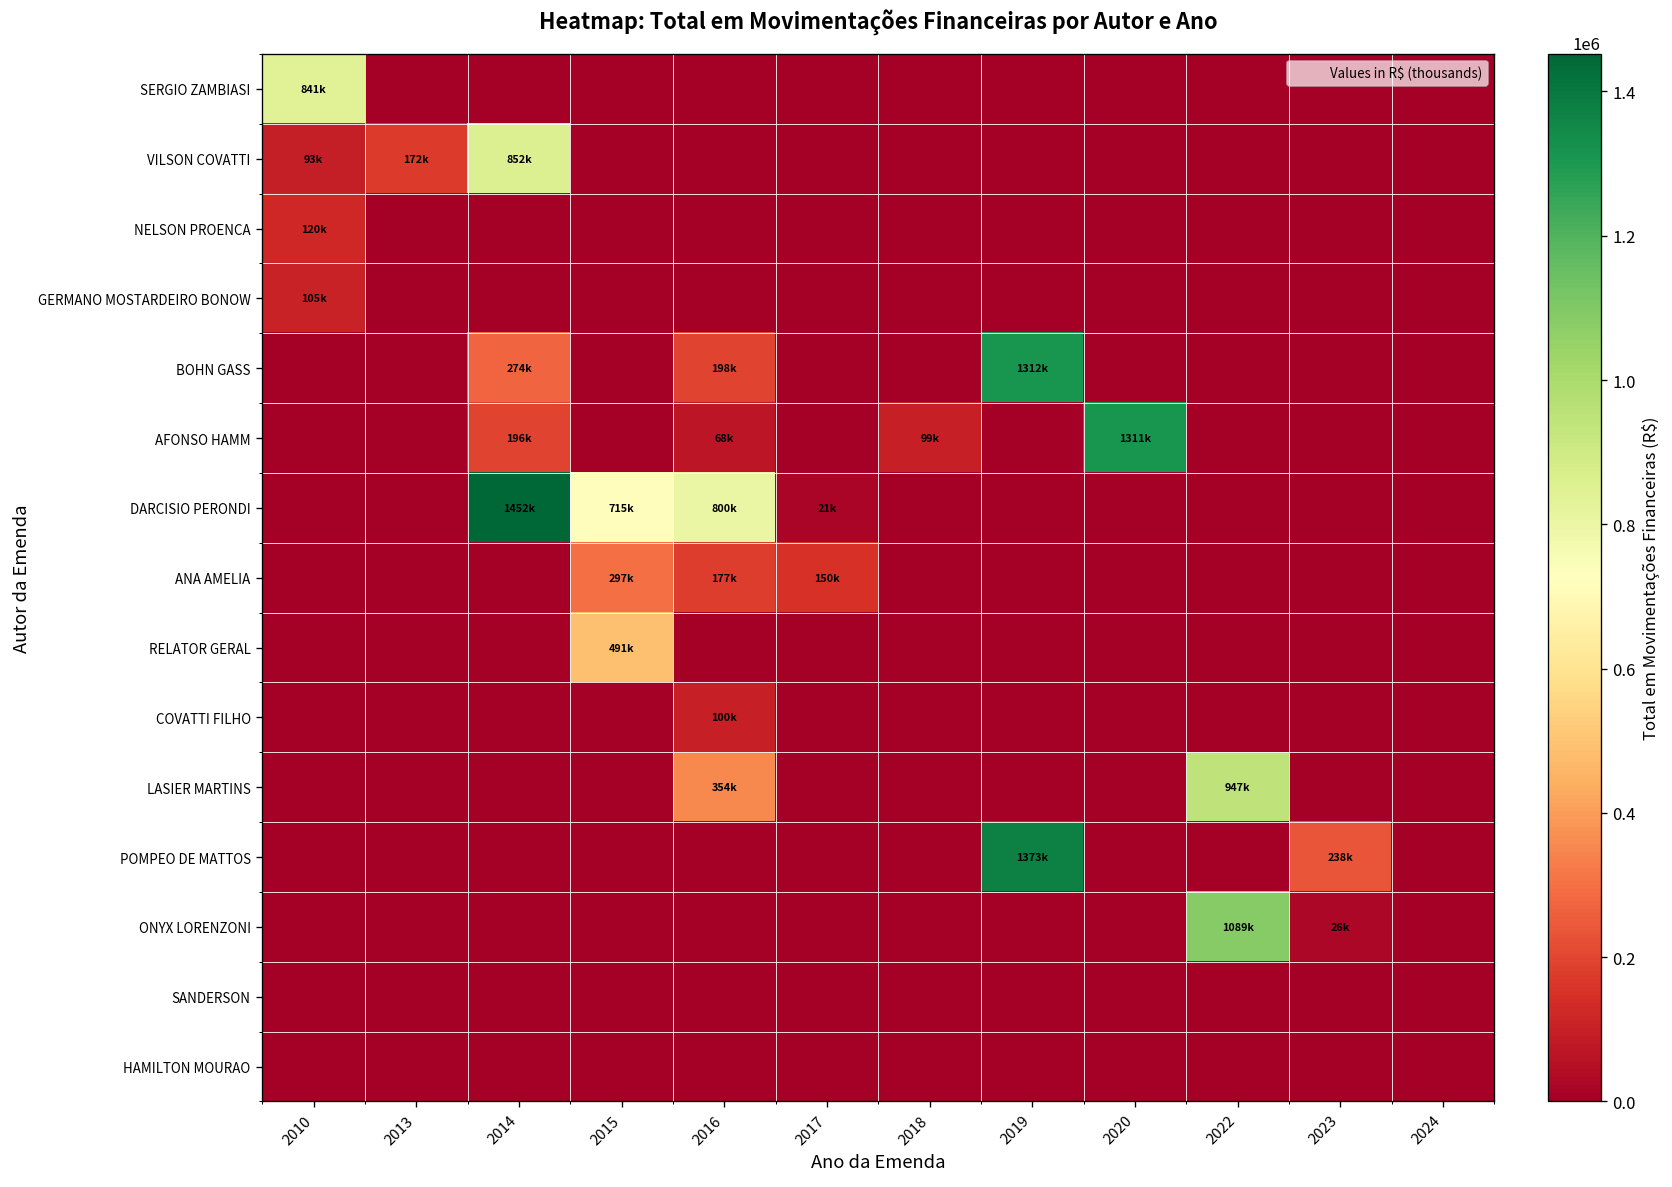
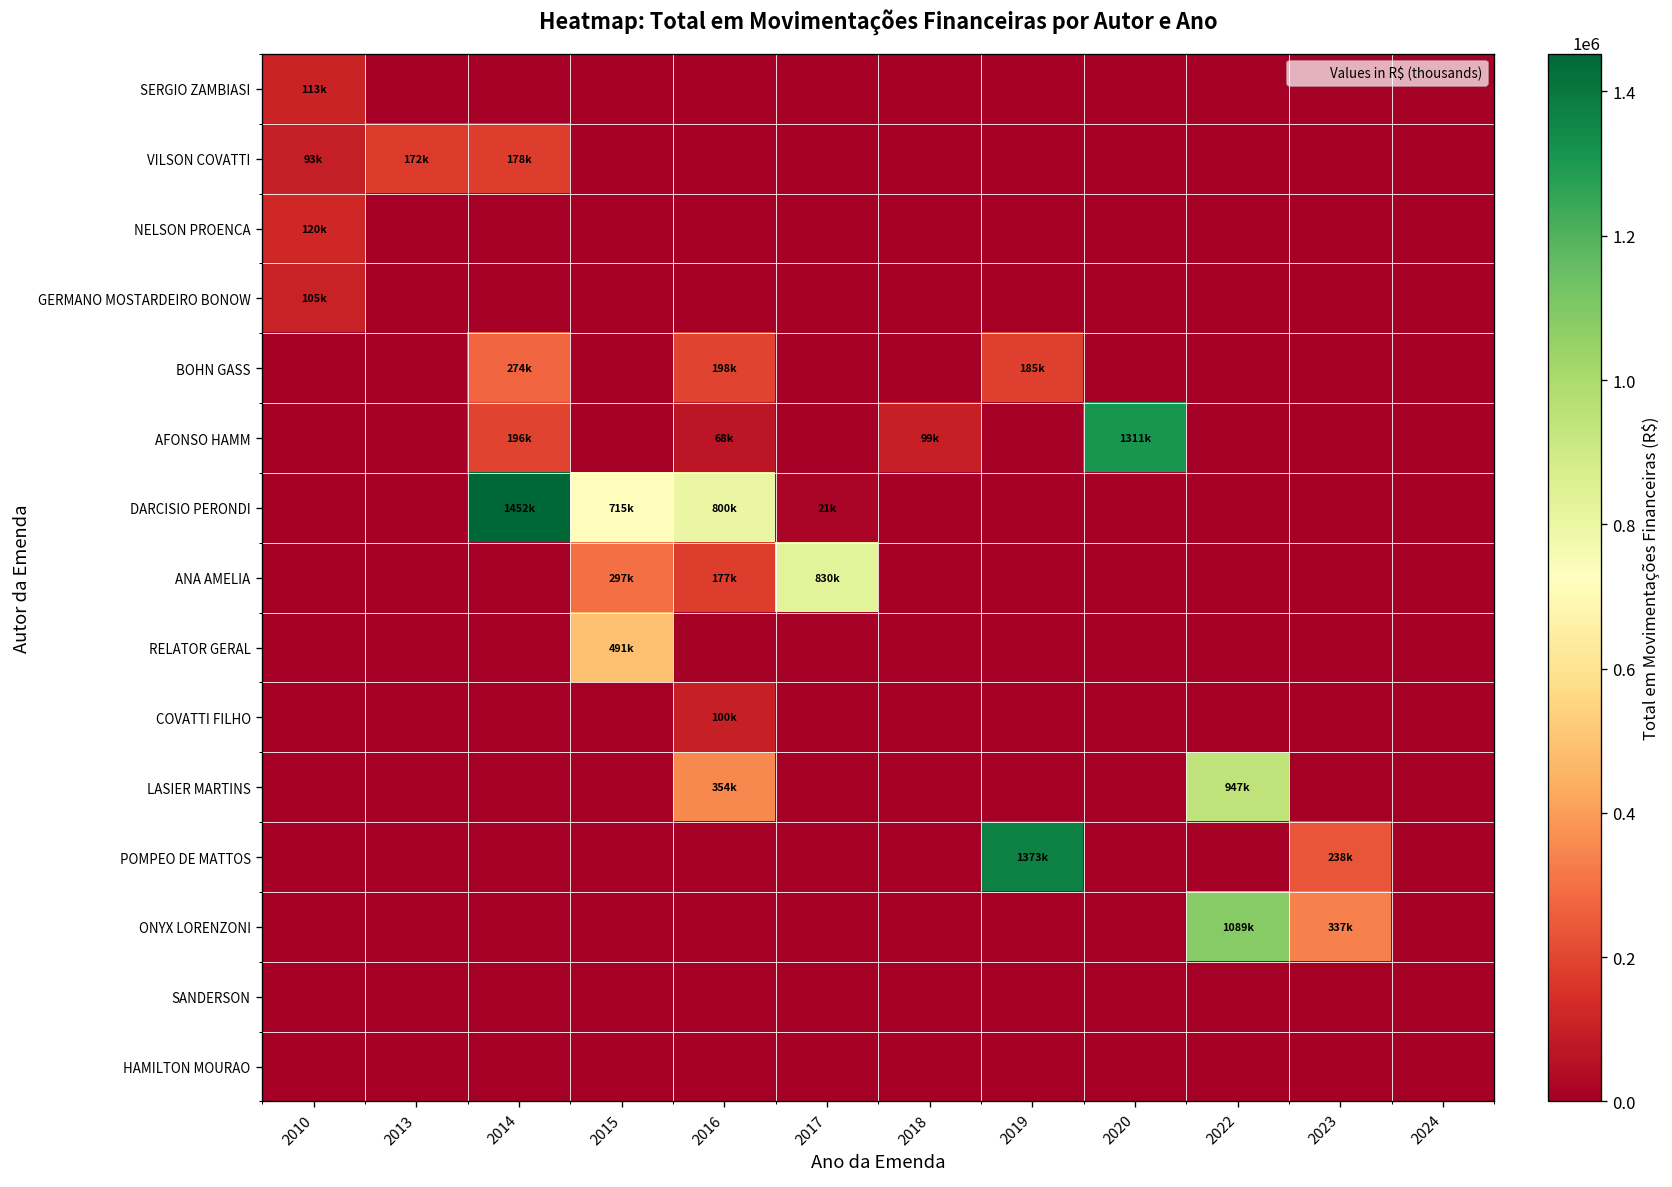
SERGIO ZAMBIASI, 2010: 841k -> 113k
VILSON COVATTI, 2014: 852k -> 178k
BOHN GASS, 2019: 1312k -> 185k
ANA AMELIA, 2017: 150k -> 830k
ONYX LORENZONI, 2023: 26k -> 337k
